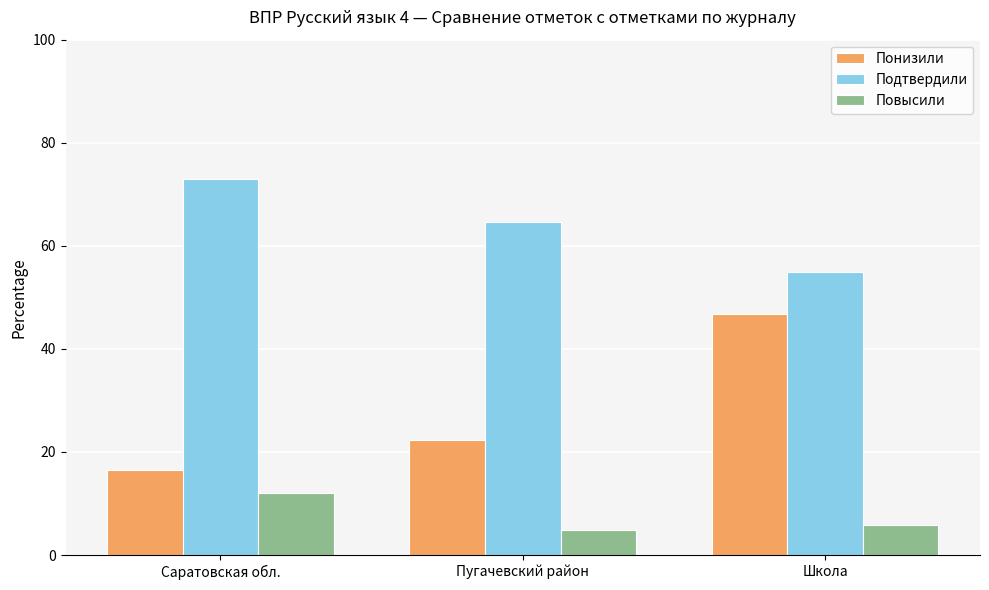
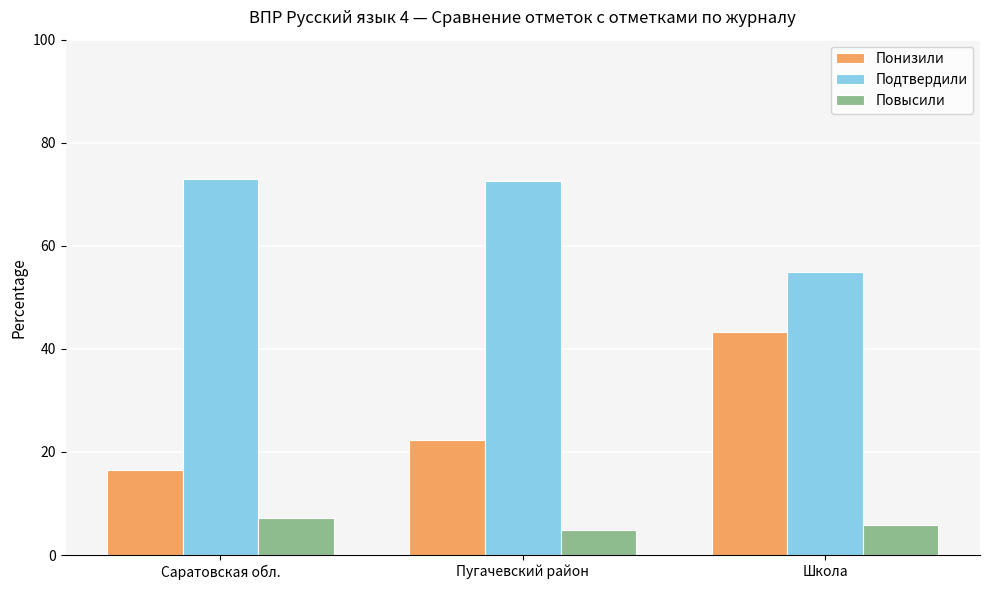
Повысили, Саратовская обл.: 12 -> 7
Подтвердили, Пугачевский район: 65 -> 73
Понизили, Школа: 47 -> 43
